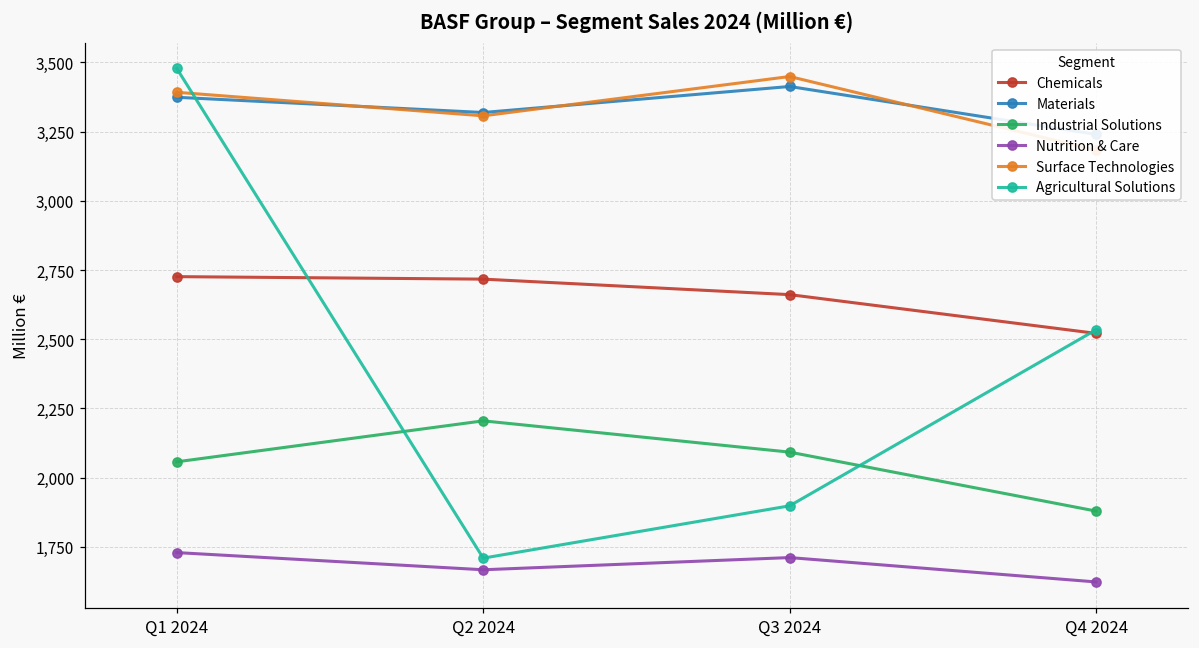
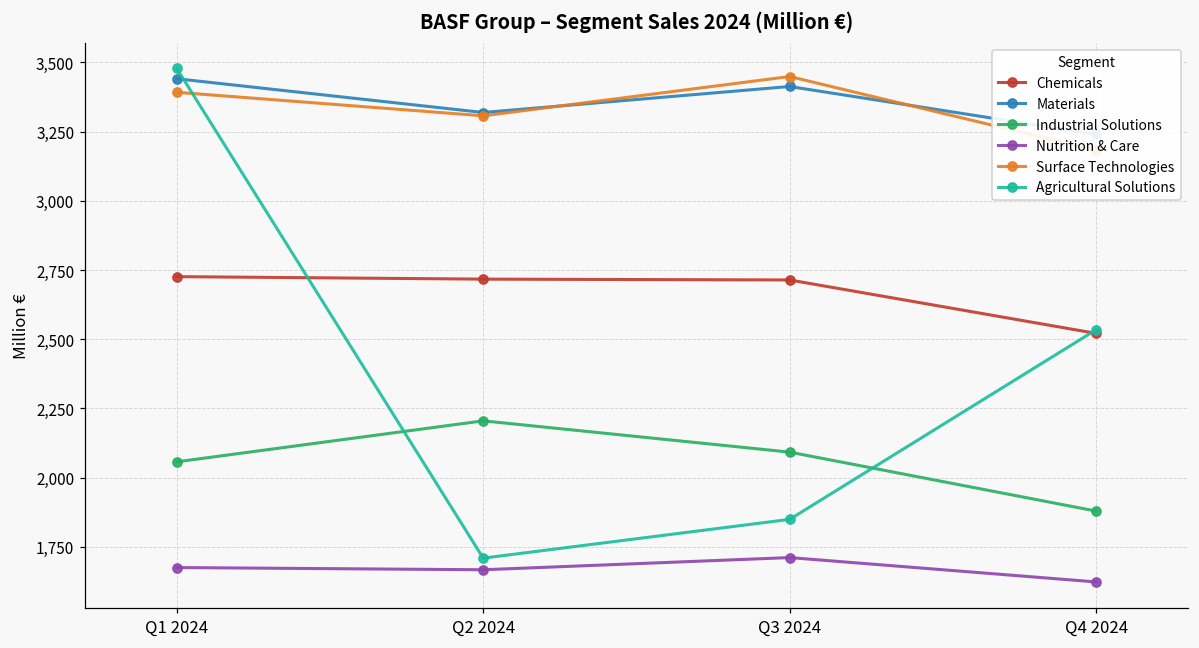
Materials, Q1 2024: 3,370 -> 3,440
Nutrition & Care, Q1 2024: 1,730 -> 1,680
Chemicals, Q3 2024: 2,660 -> 2,710
Agricultural Solutions, Q3 2024: 1,900 -> 1,850
